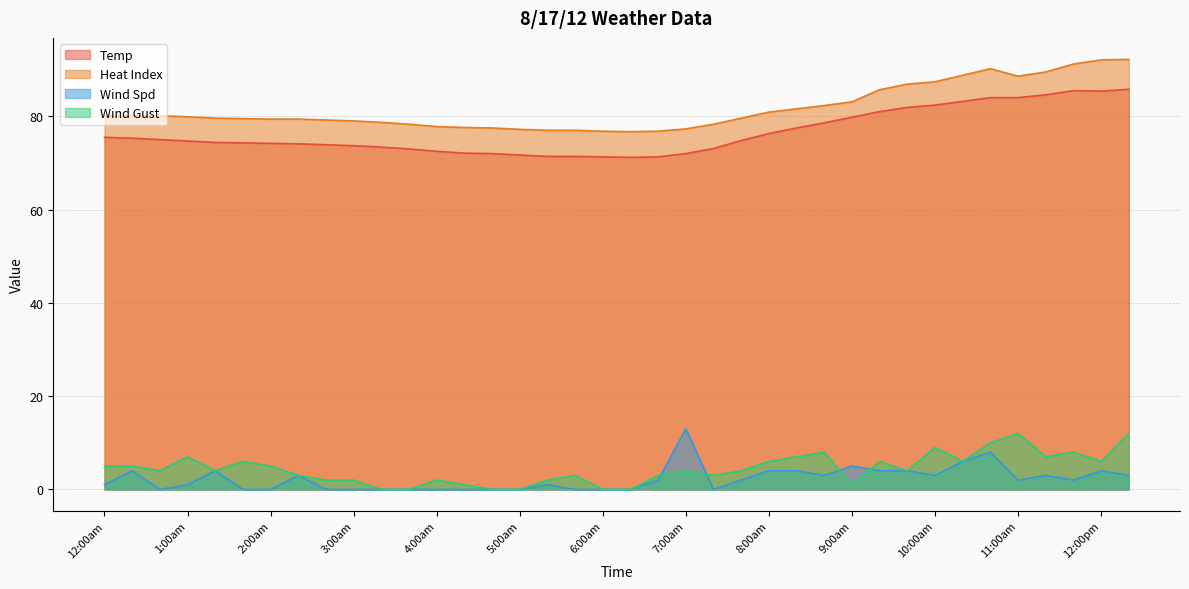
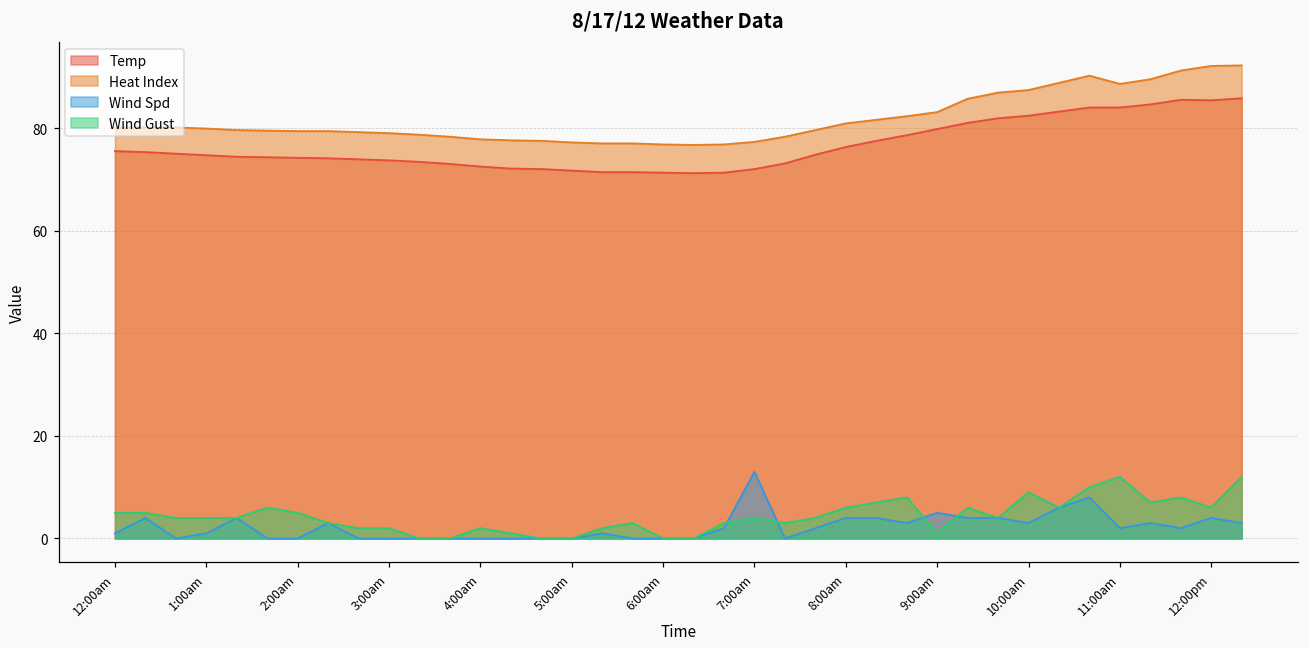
Wind Gust, 1:00am: 7 -> 4
